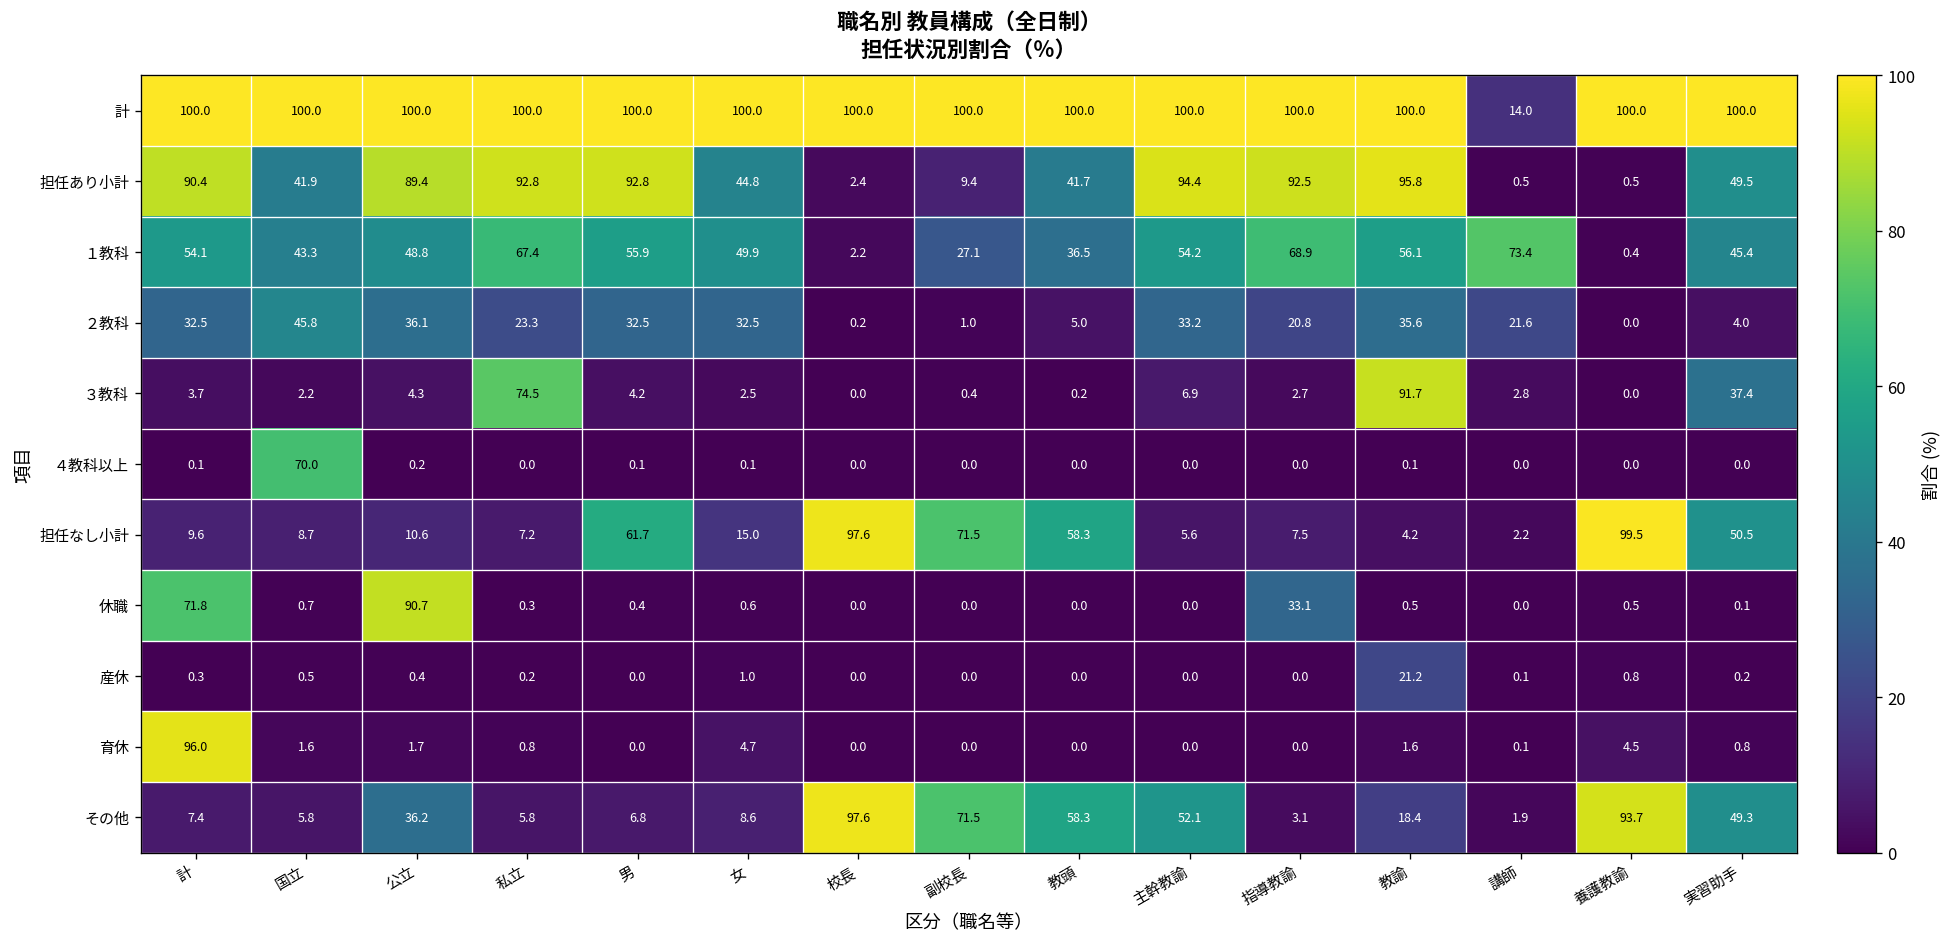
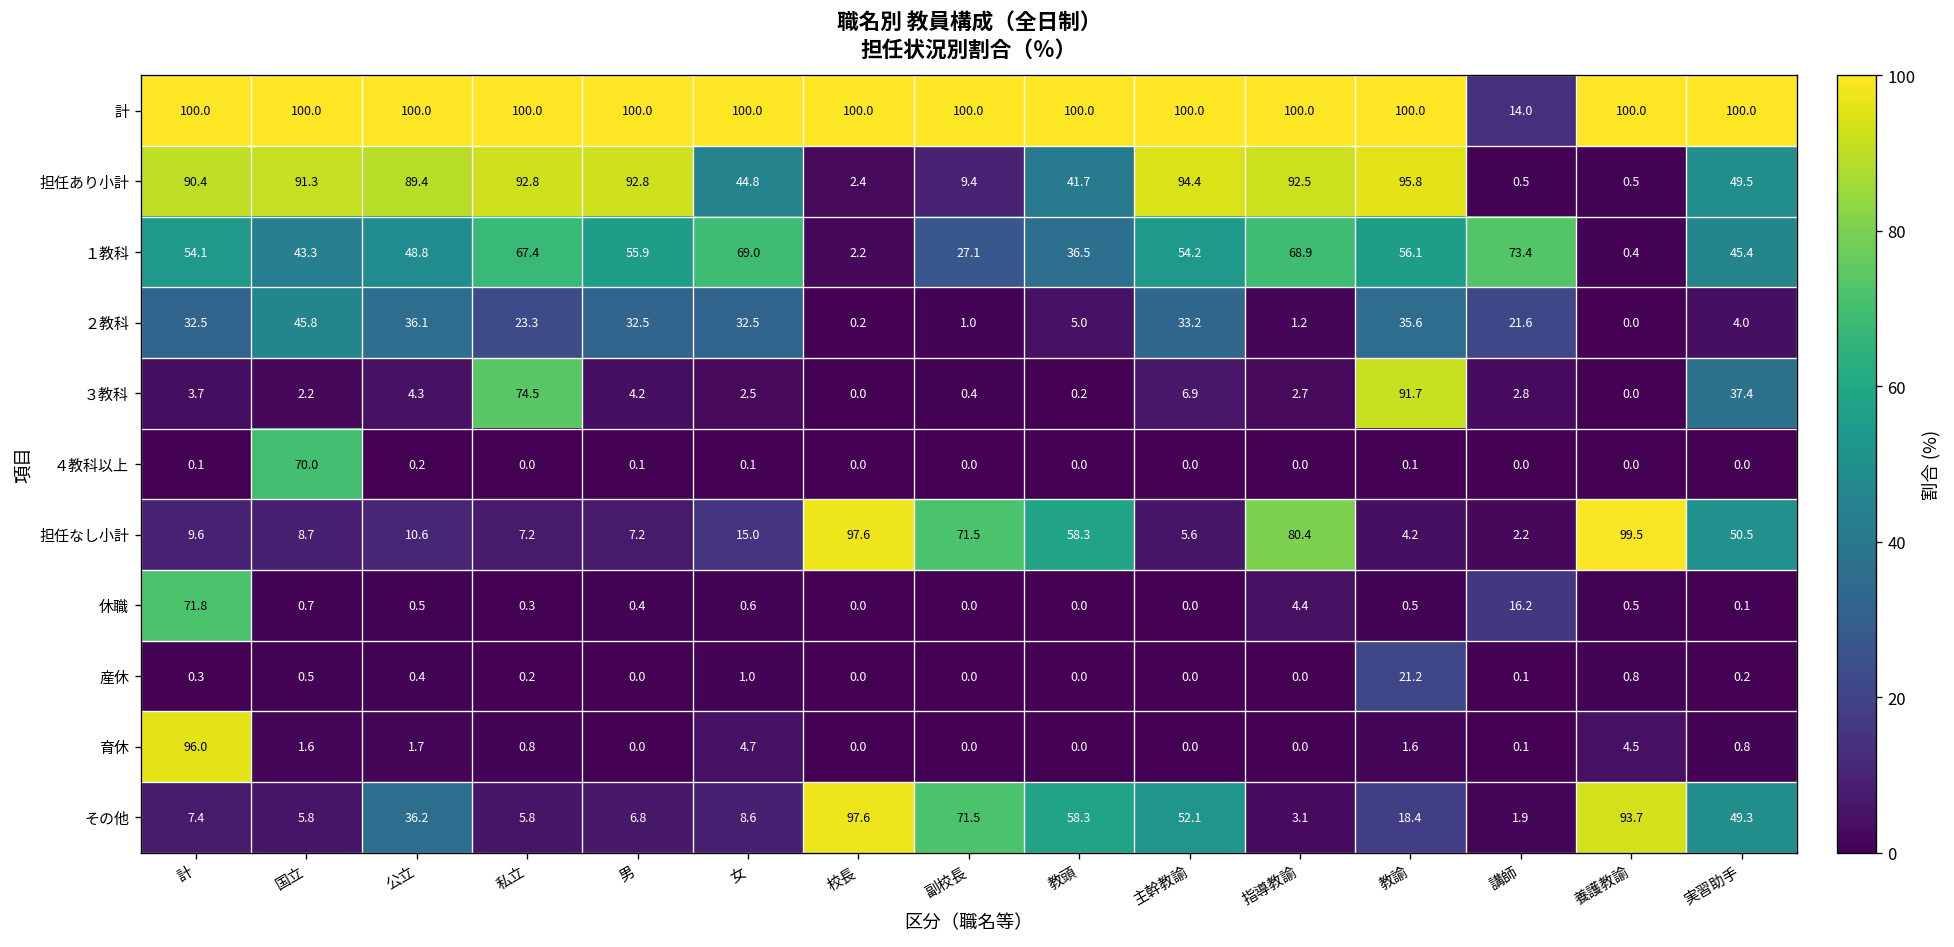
担任あり小計, 国立: 41.9 -> 91.3
１教科, 女: 49.9 -> 69.0
２教科, 指導教諭: 20.8 -> 1.2
担任なし小計, 男: 61.7 -> 7.2
担任なし小計, 指導教諭: 7.5 -> 80.4
休職, 公立: 90.7 -> 0.5
休職, 指導教諭: 33.1 -> 4.4
休職, 講師: 0.0 -> 16.2
